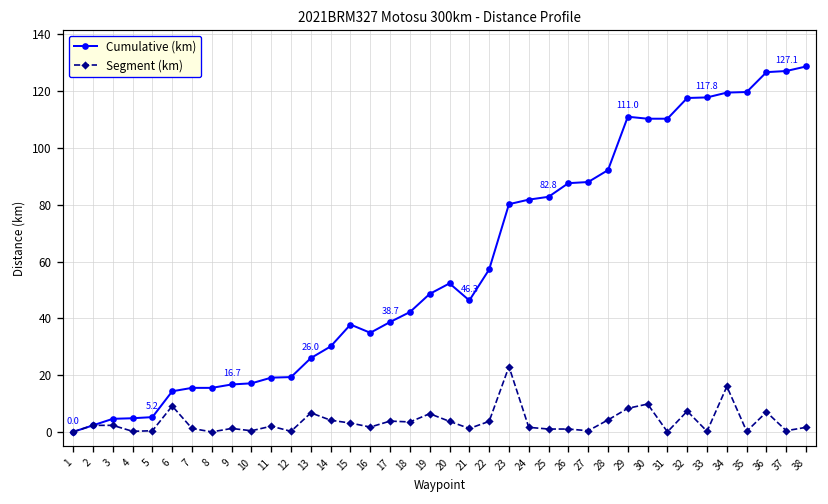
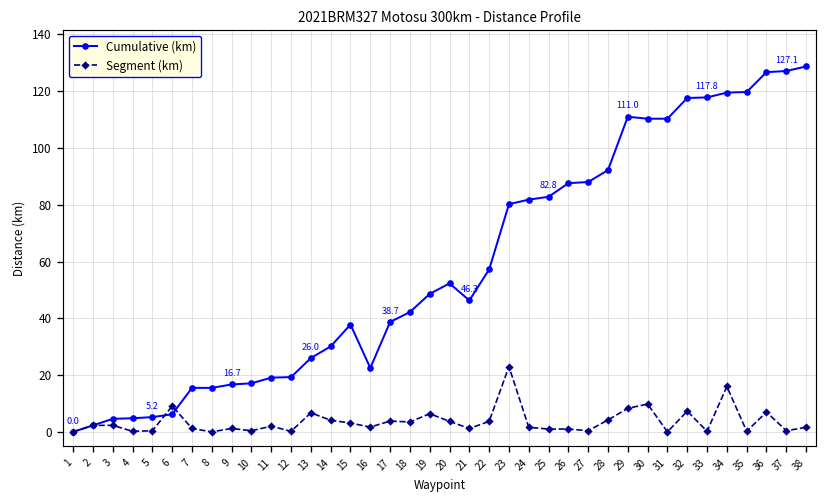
Cumulative (km), 6: 14 -> 6
Cumulative (km), 16: 35 -> 23
